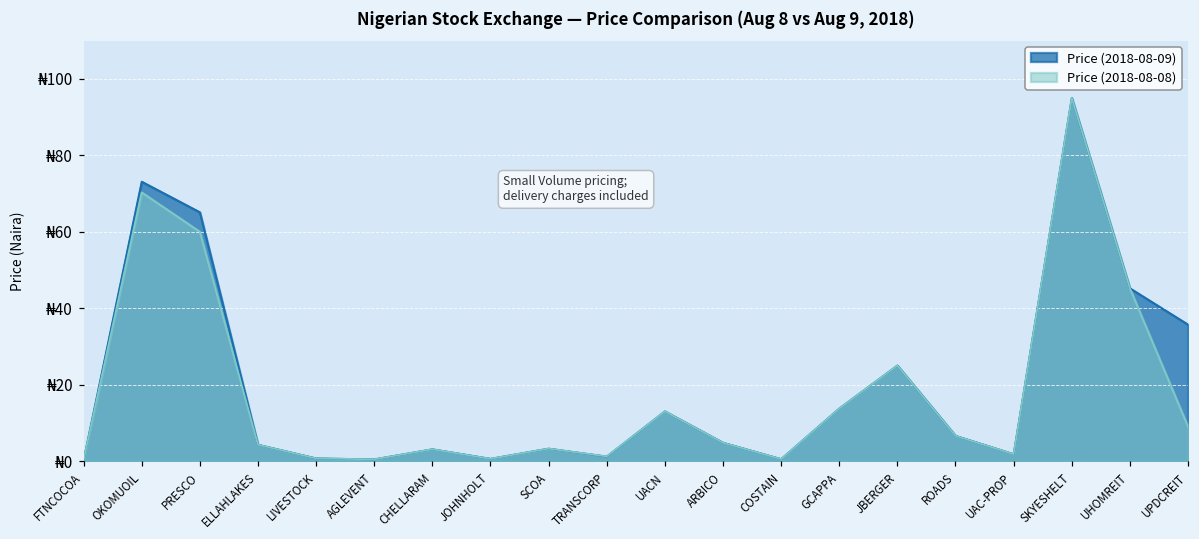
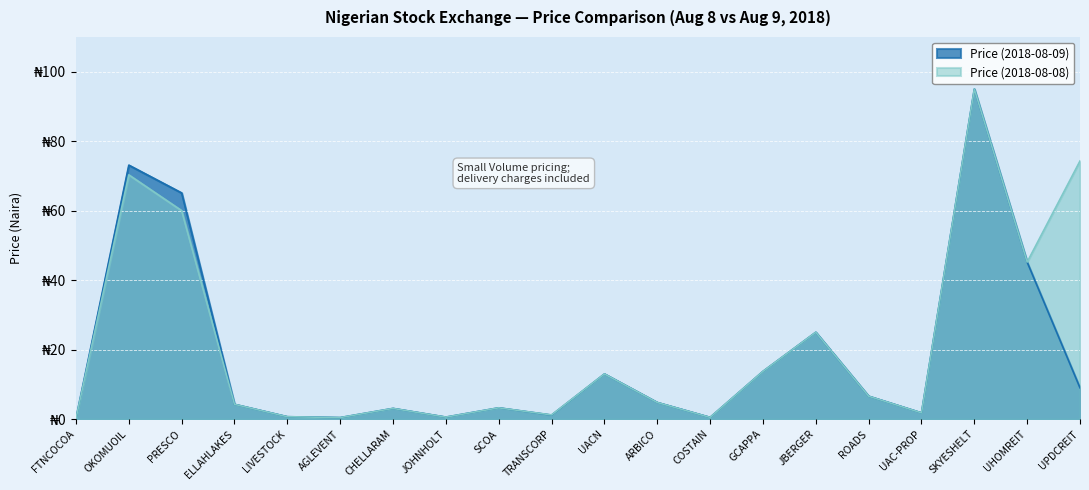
Price (2018-08-09), UPDCREIT: ₦36 -> ₦9
Price (2018-08-08), UPDCREIT: ₦9 -> ₦74
